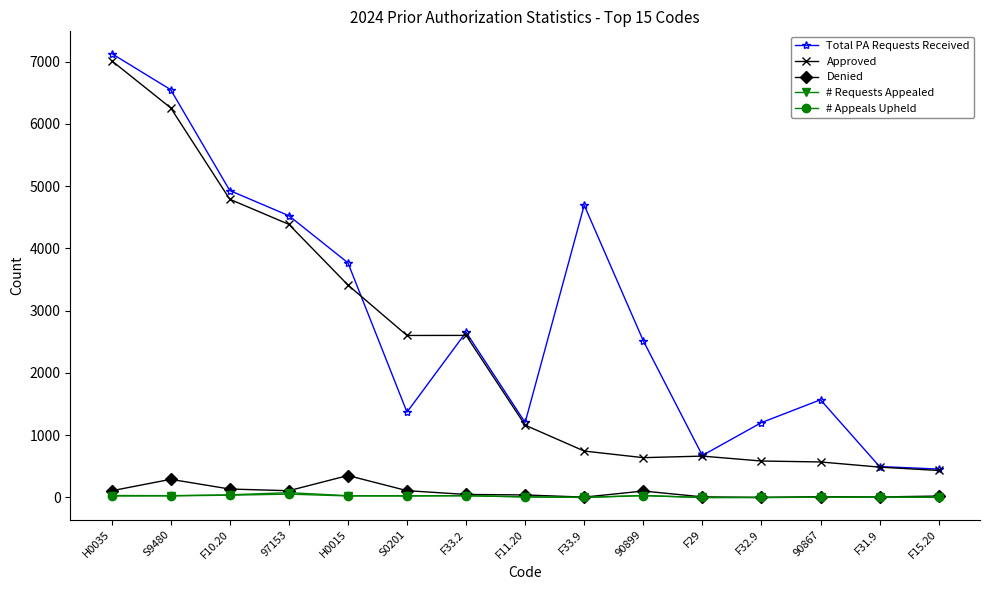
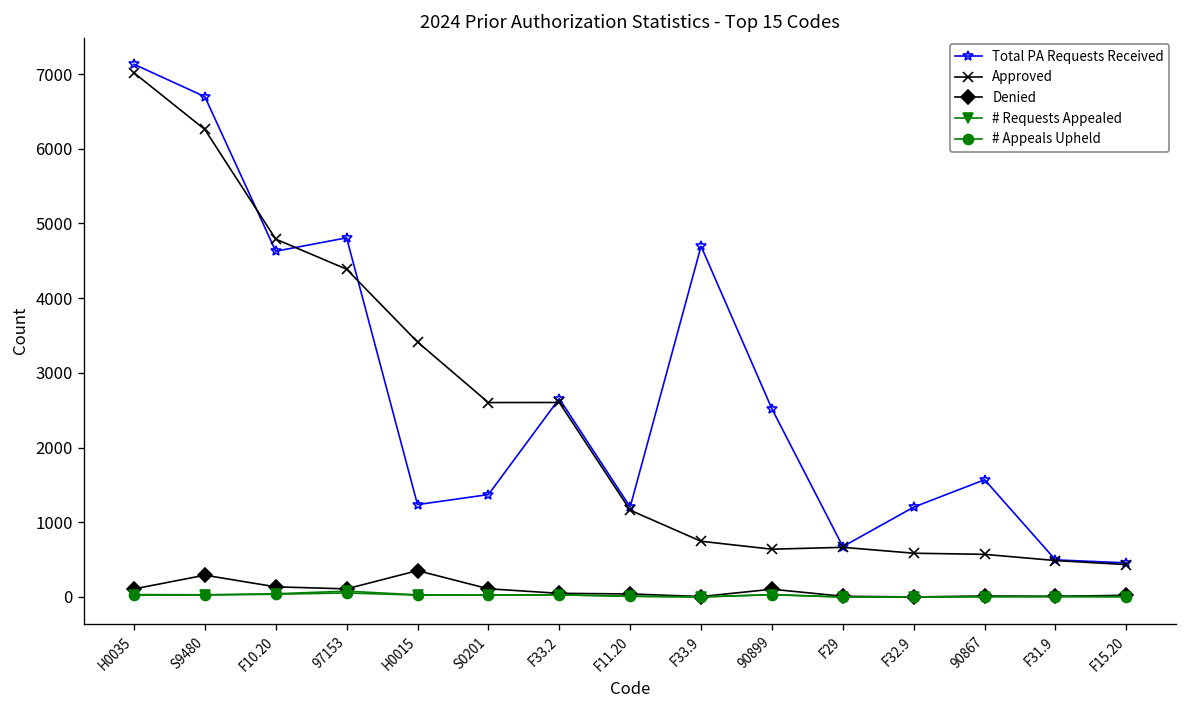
Total PA Requests Received, S9480: 6600 -> 6700
Total PA Requests Received, F10.20: 4900 -> 4600
Total PA Requests Received, 97153: 4500 -> 4800
Total PA Requests Received, H0015: 3800 -> 1200
